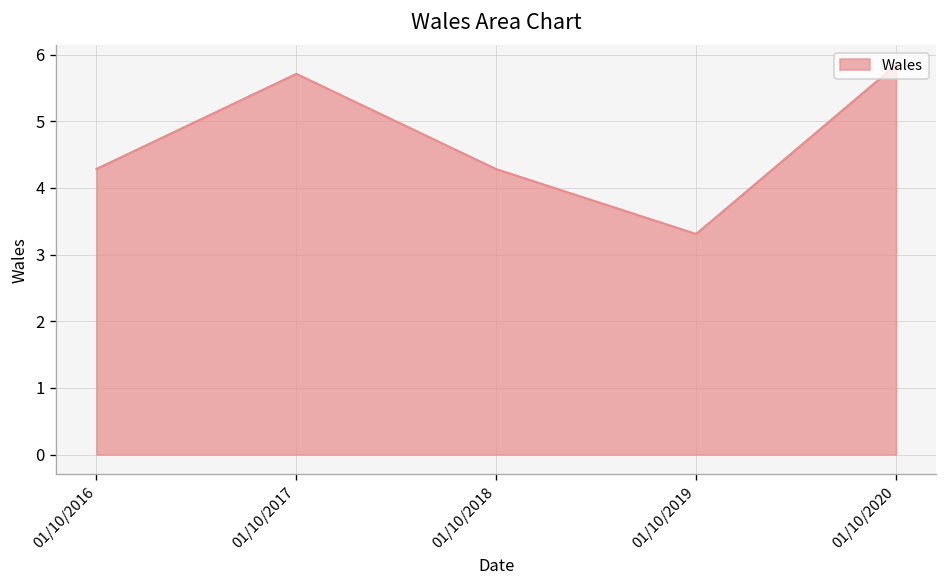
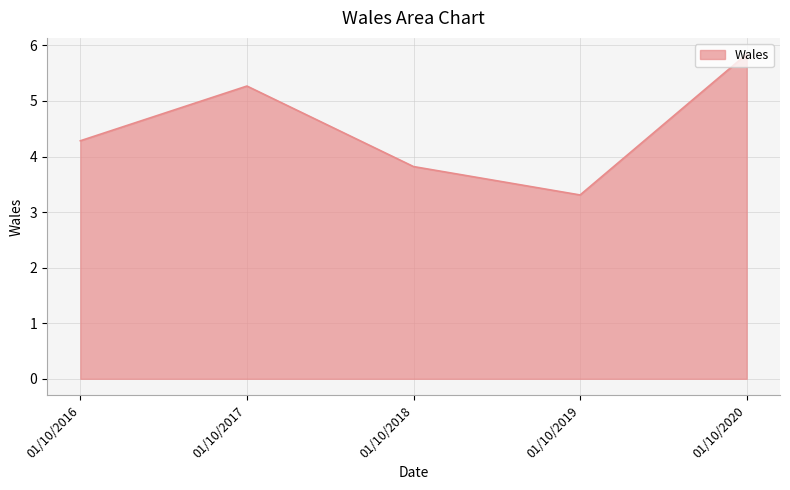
01/10/2017: 5.7 -> 5.3
01/10/2018: 4.3 -> 3.8
